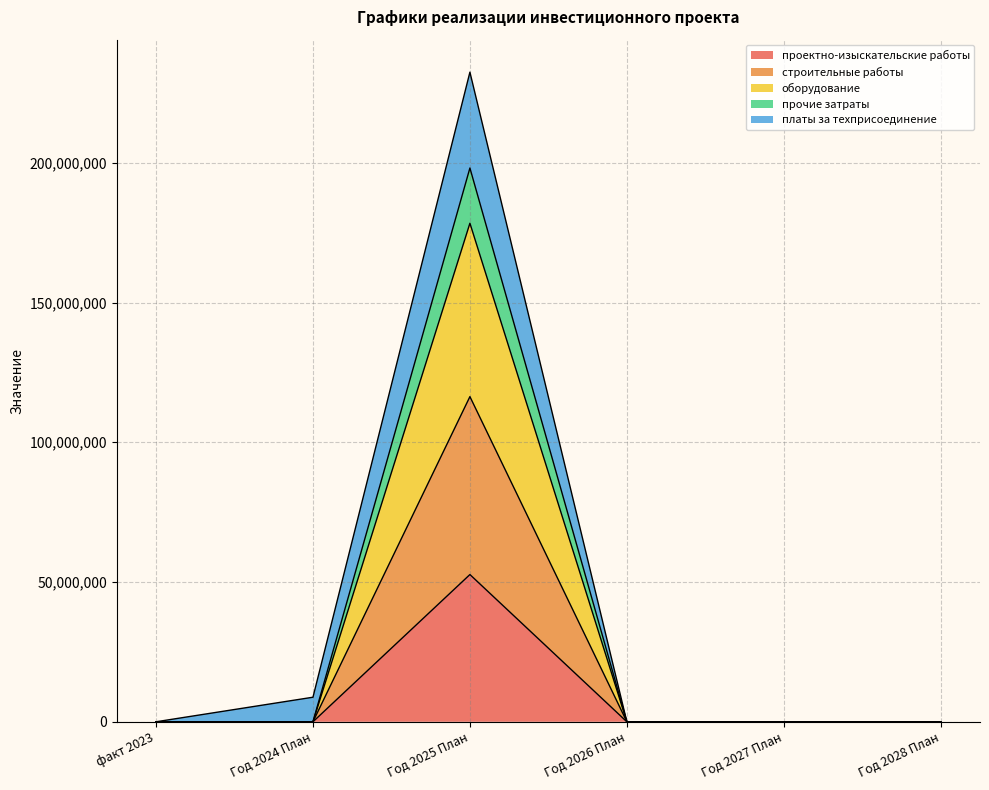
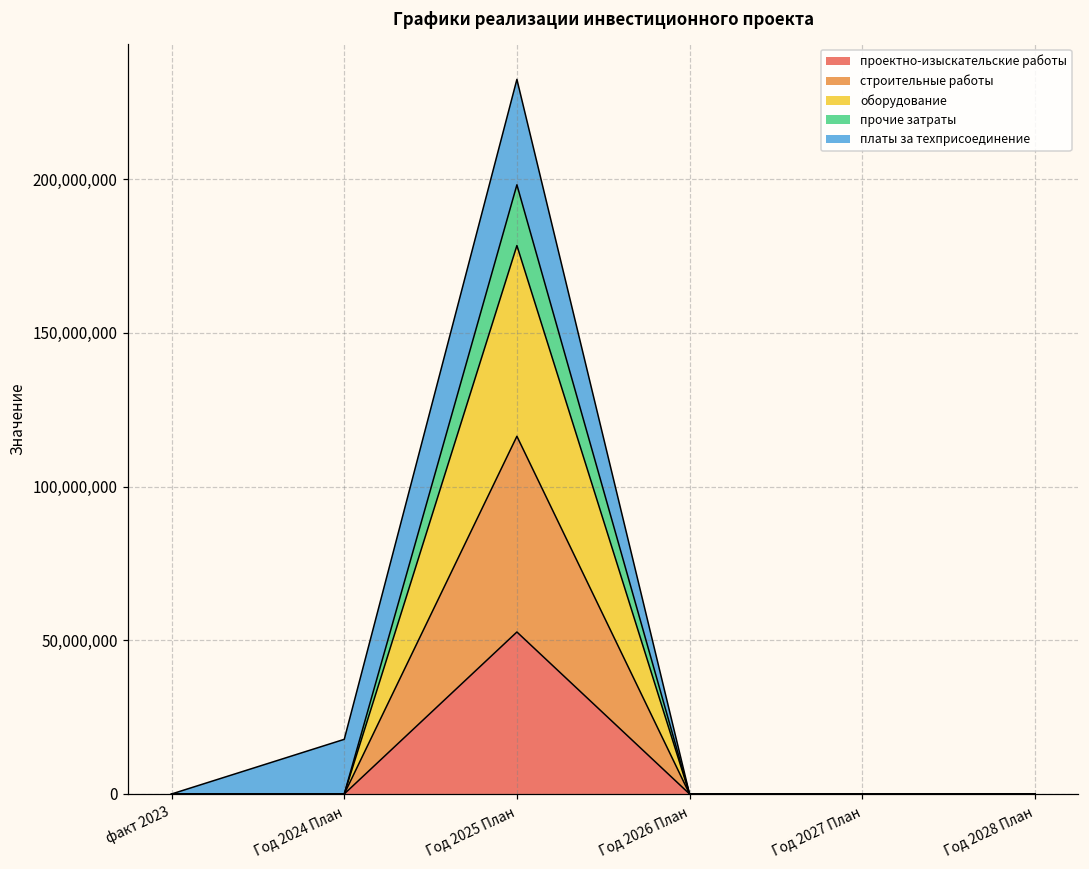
платы за техприсоединение, Год 2024 План: 9,000,000 -> 18,000,000
